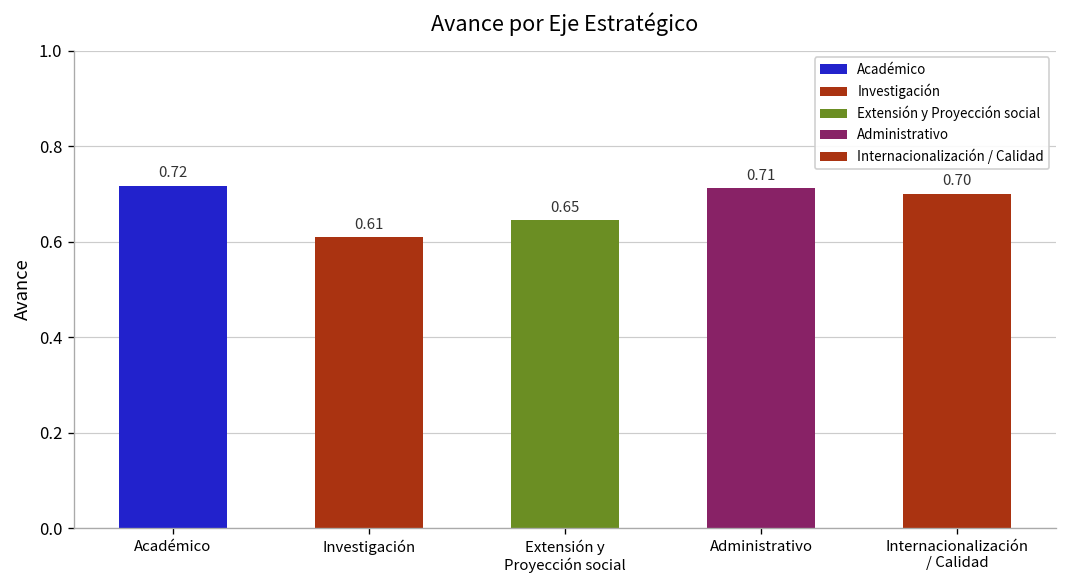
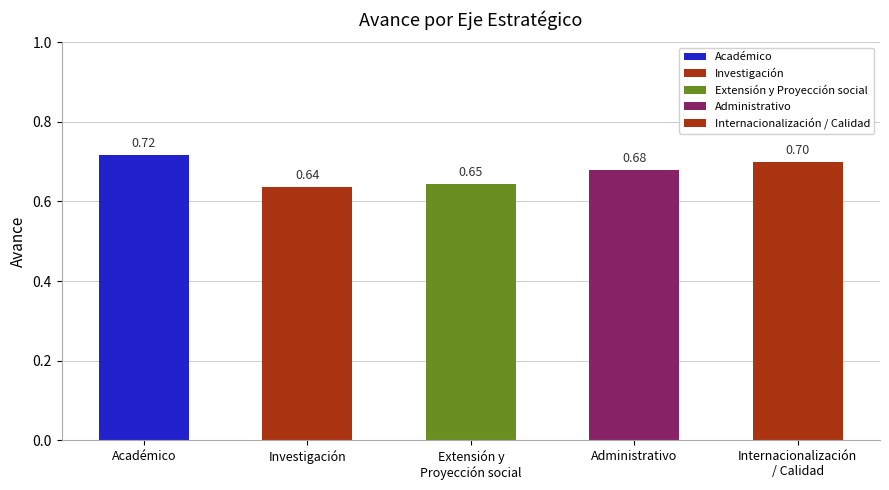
Investigación: 0.61 -> 0.64
Administrativo: 0.71 -> 0.68
